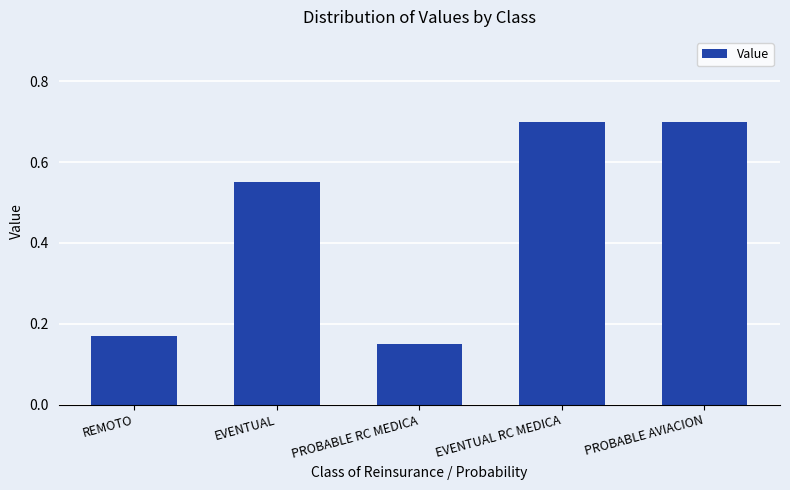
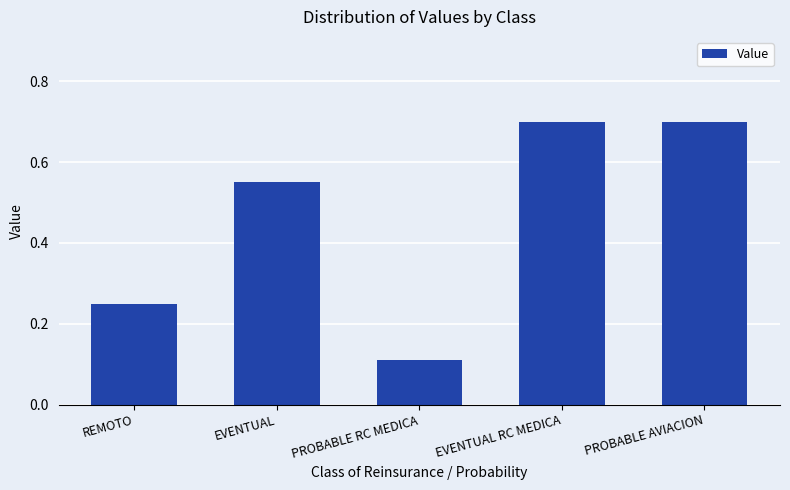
REMOTO: 0.17 -> 0.25
PROBABLE RC MEDICA: 0.15 -> 0.11
